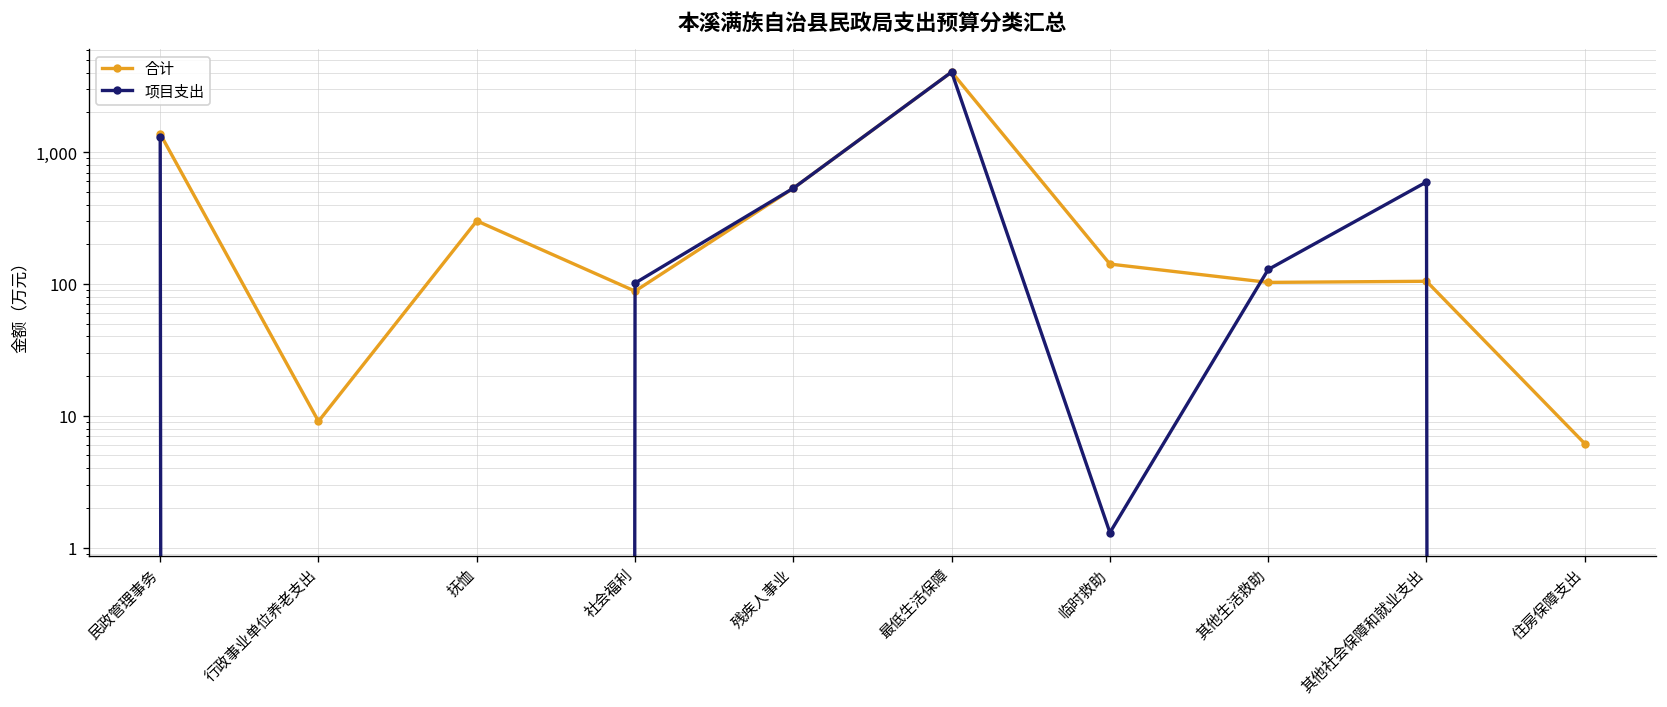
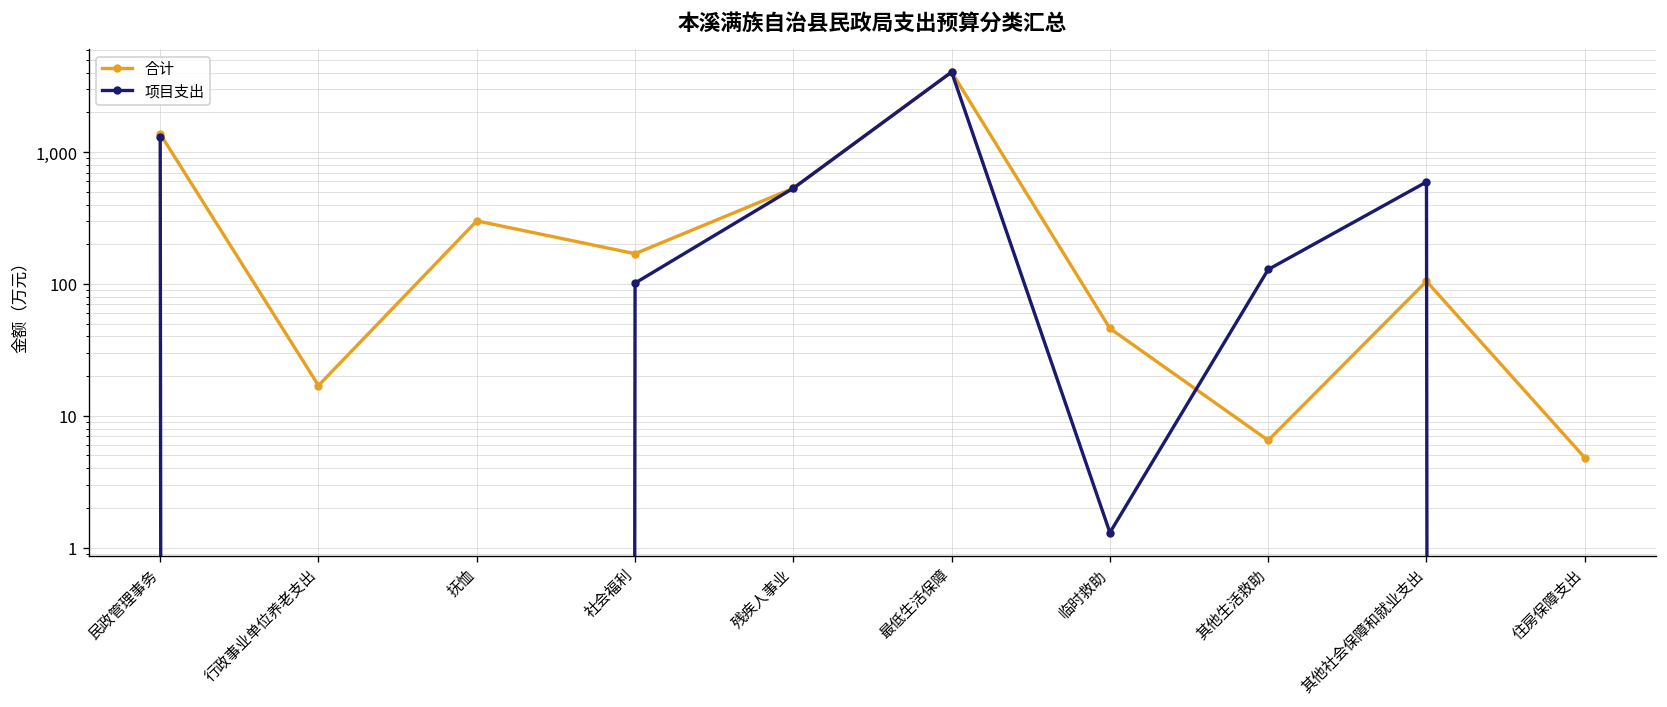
合计, 行政事业单位养老支出: 9 -> 17
合计, 社会福利: 90 -> 170
合计, 临时救助: 140 -> 46
合计, 其他生活救助: 100 -> 7
合计, 住房保障支出: 6 -> 5
